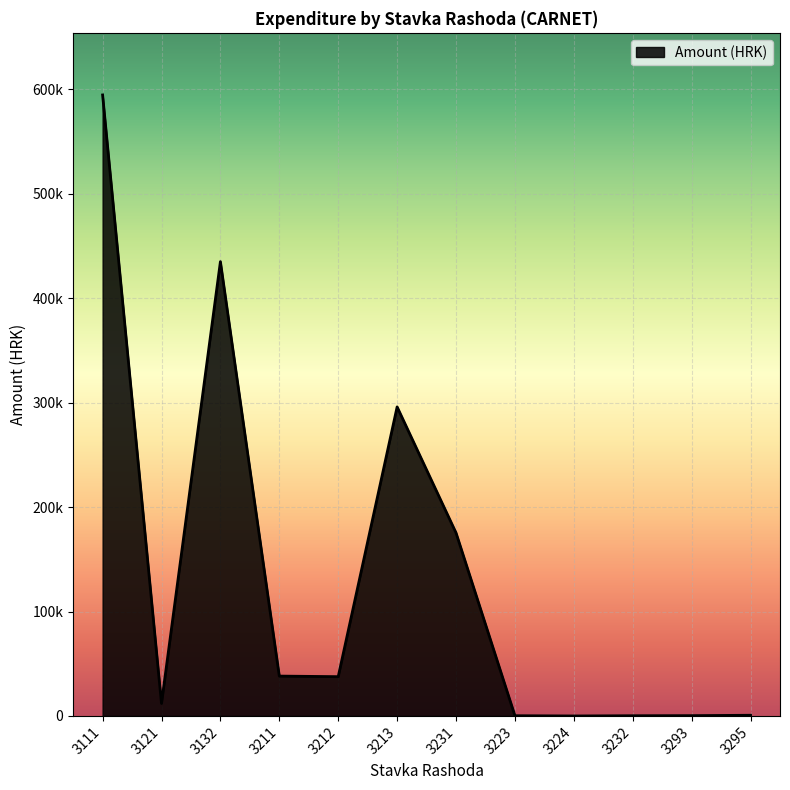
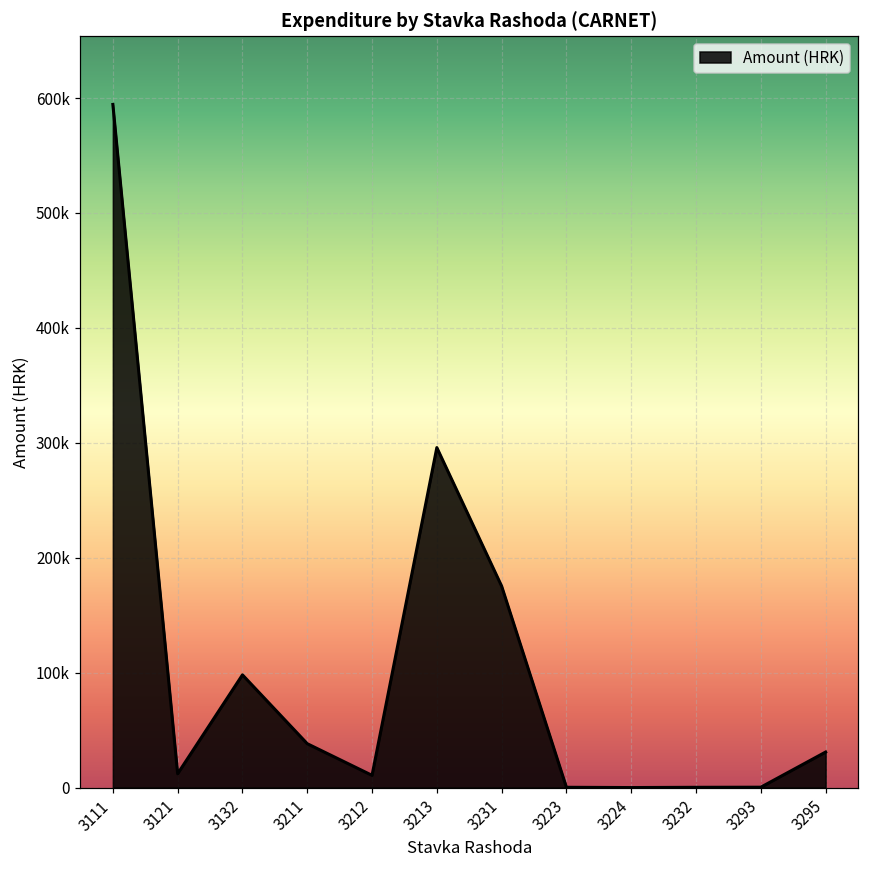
3132: 435000 -> 98000
3212: 38000 -> 11000
3295: 1000 -> 31000
